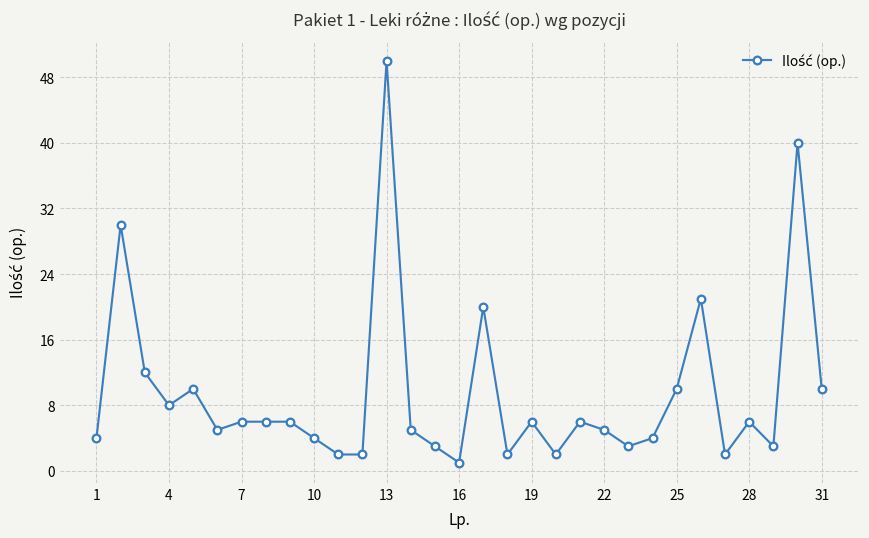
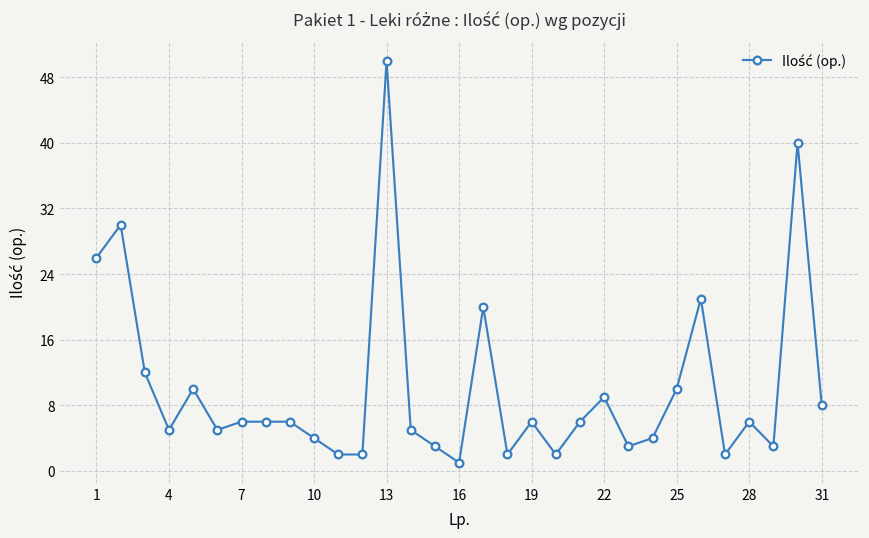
1: 4 -> 26
4: 8 -> 5
22: 5 -> 9
31: 10 -> 8
